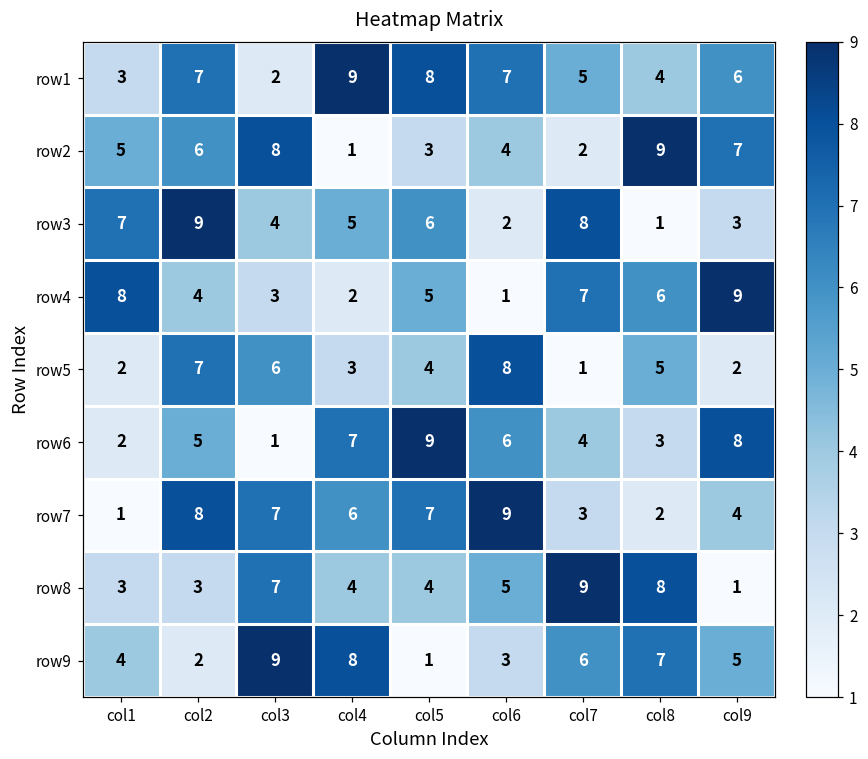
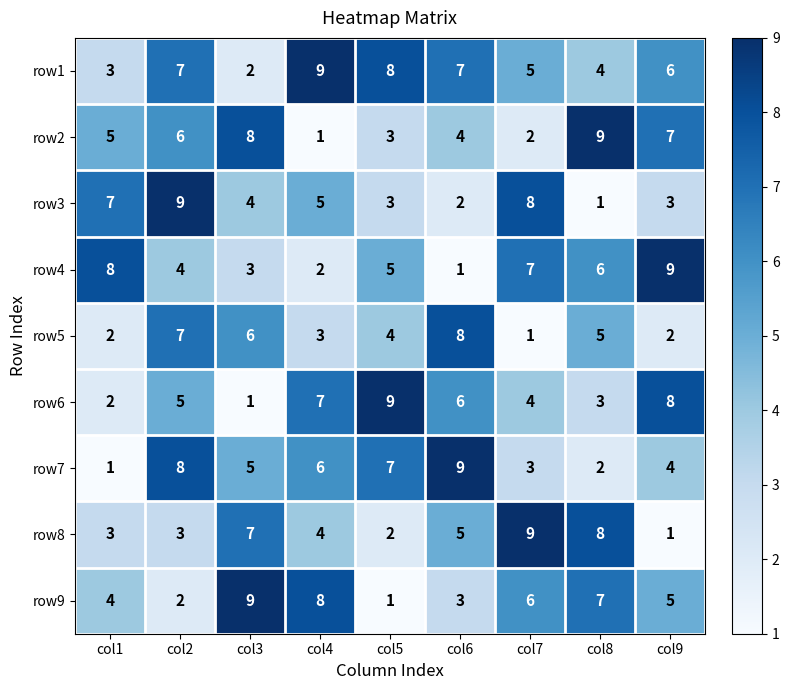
row3, col5: 6 -> 3
row7, col3: 7 -> 5
row8, col5: 4 -> 2
